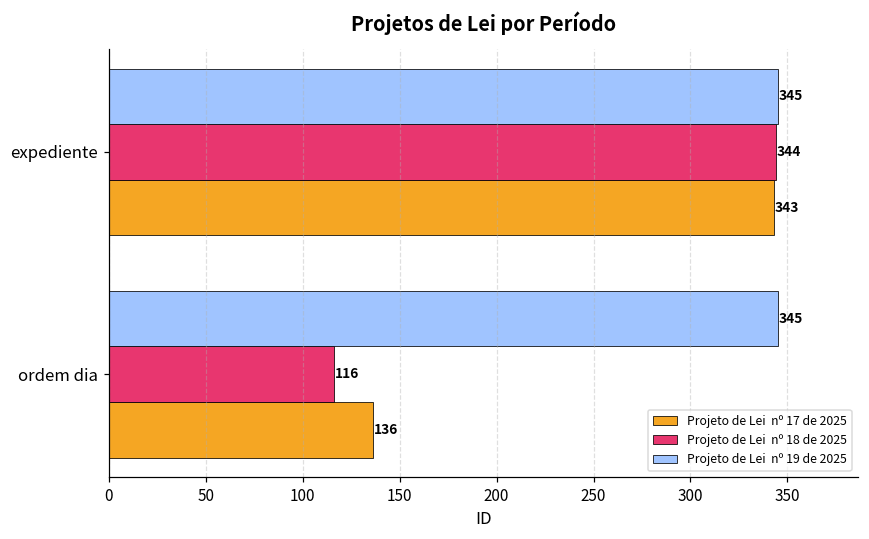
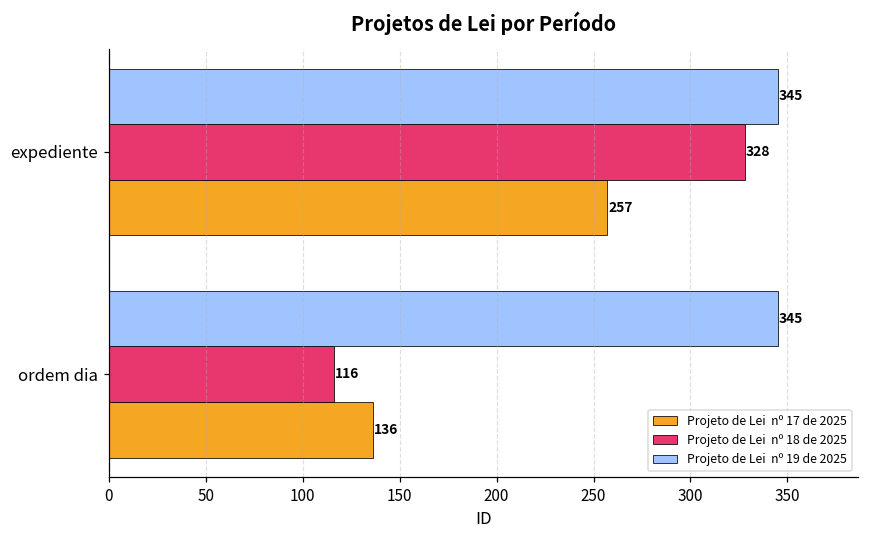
Projeto de Lei nº 18 de 2025, expediente: 344 -> 328
Projeto de Lei nº 17 de 2025, expediente: 343 -> 257
